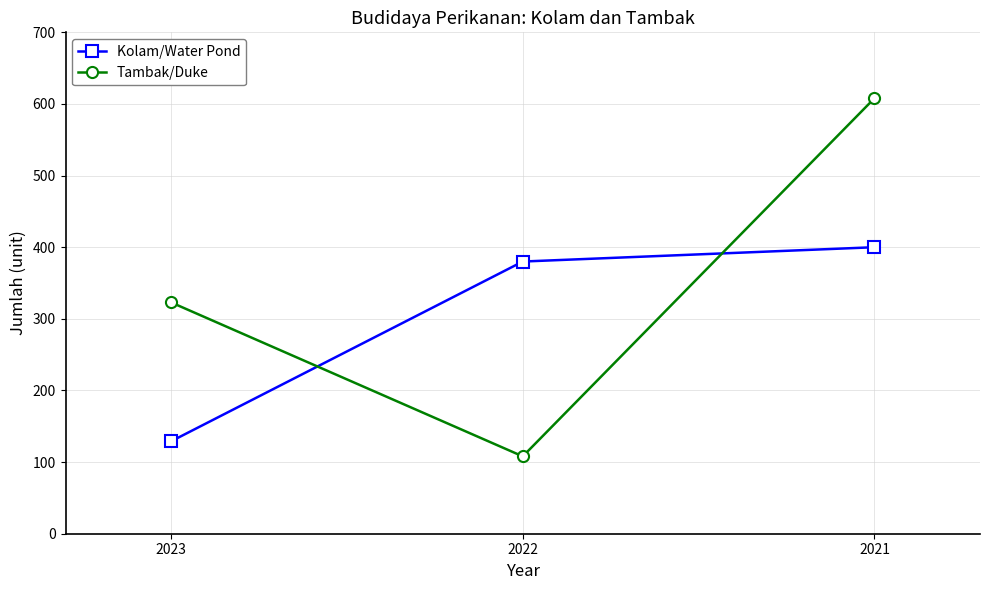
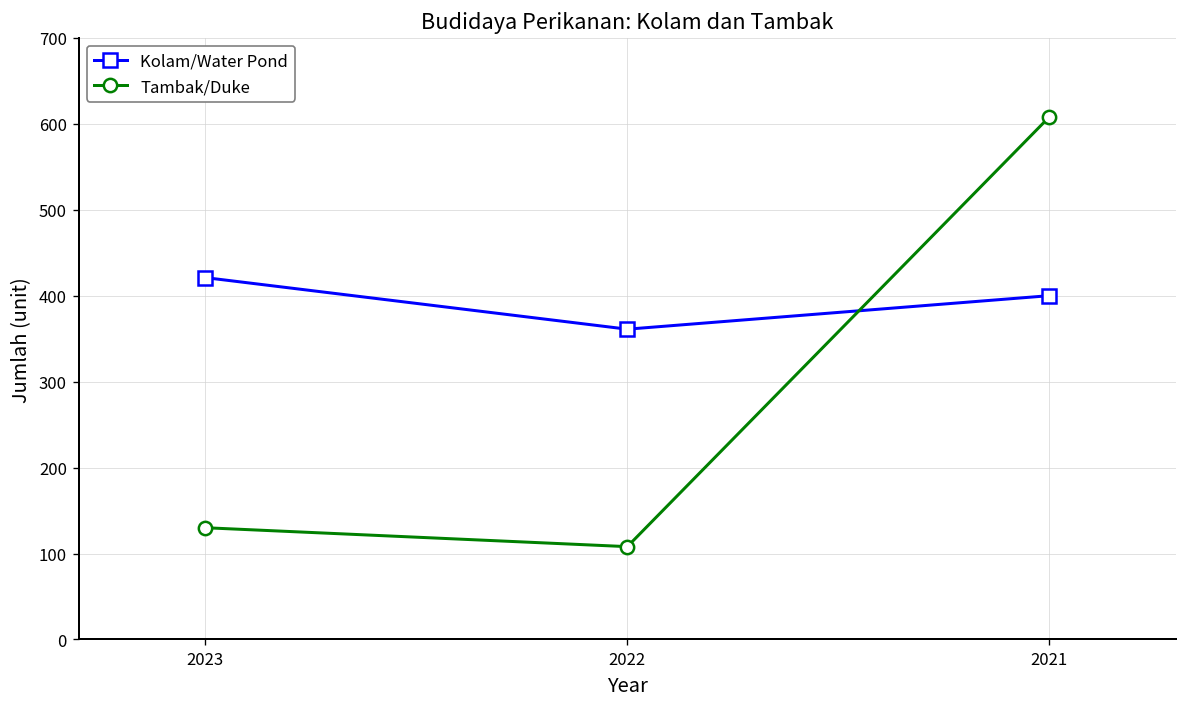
Kolam/Water Pond, 2023: 130 -> 420
Tambak/Duke, 2023: 320 -> 130
Kolam/Water Pond, 2022: 380 -> 360
